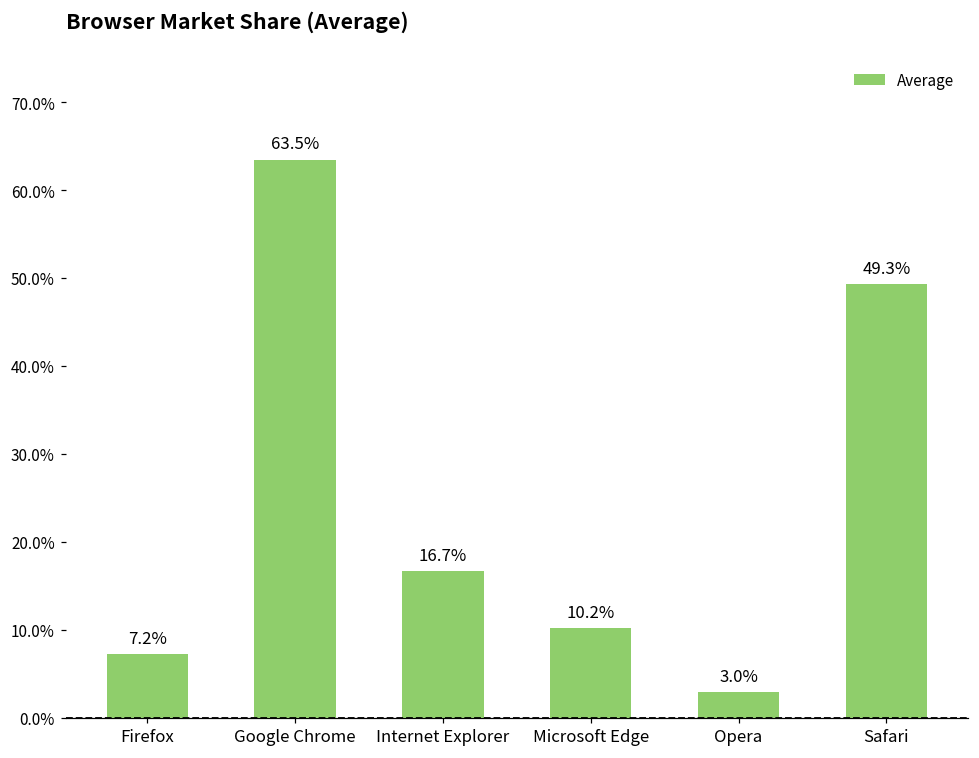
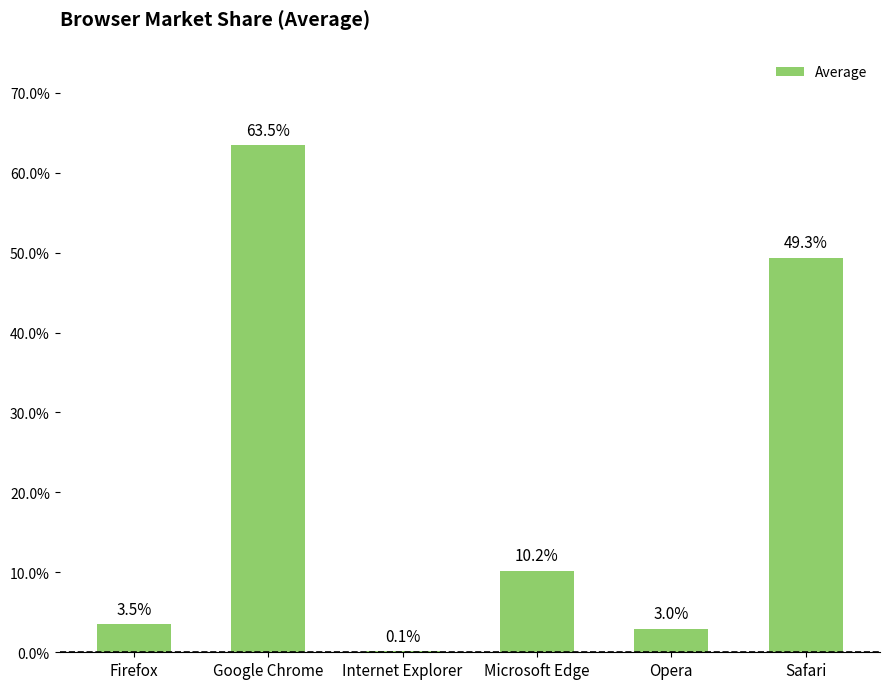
Firefox: 7.2% -> 3.5%
Internet Explorer: 16.7% -> 0.1%
